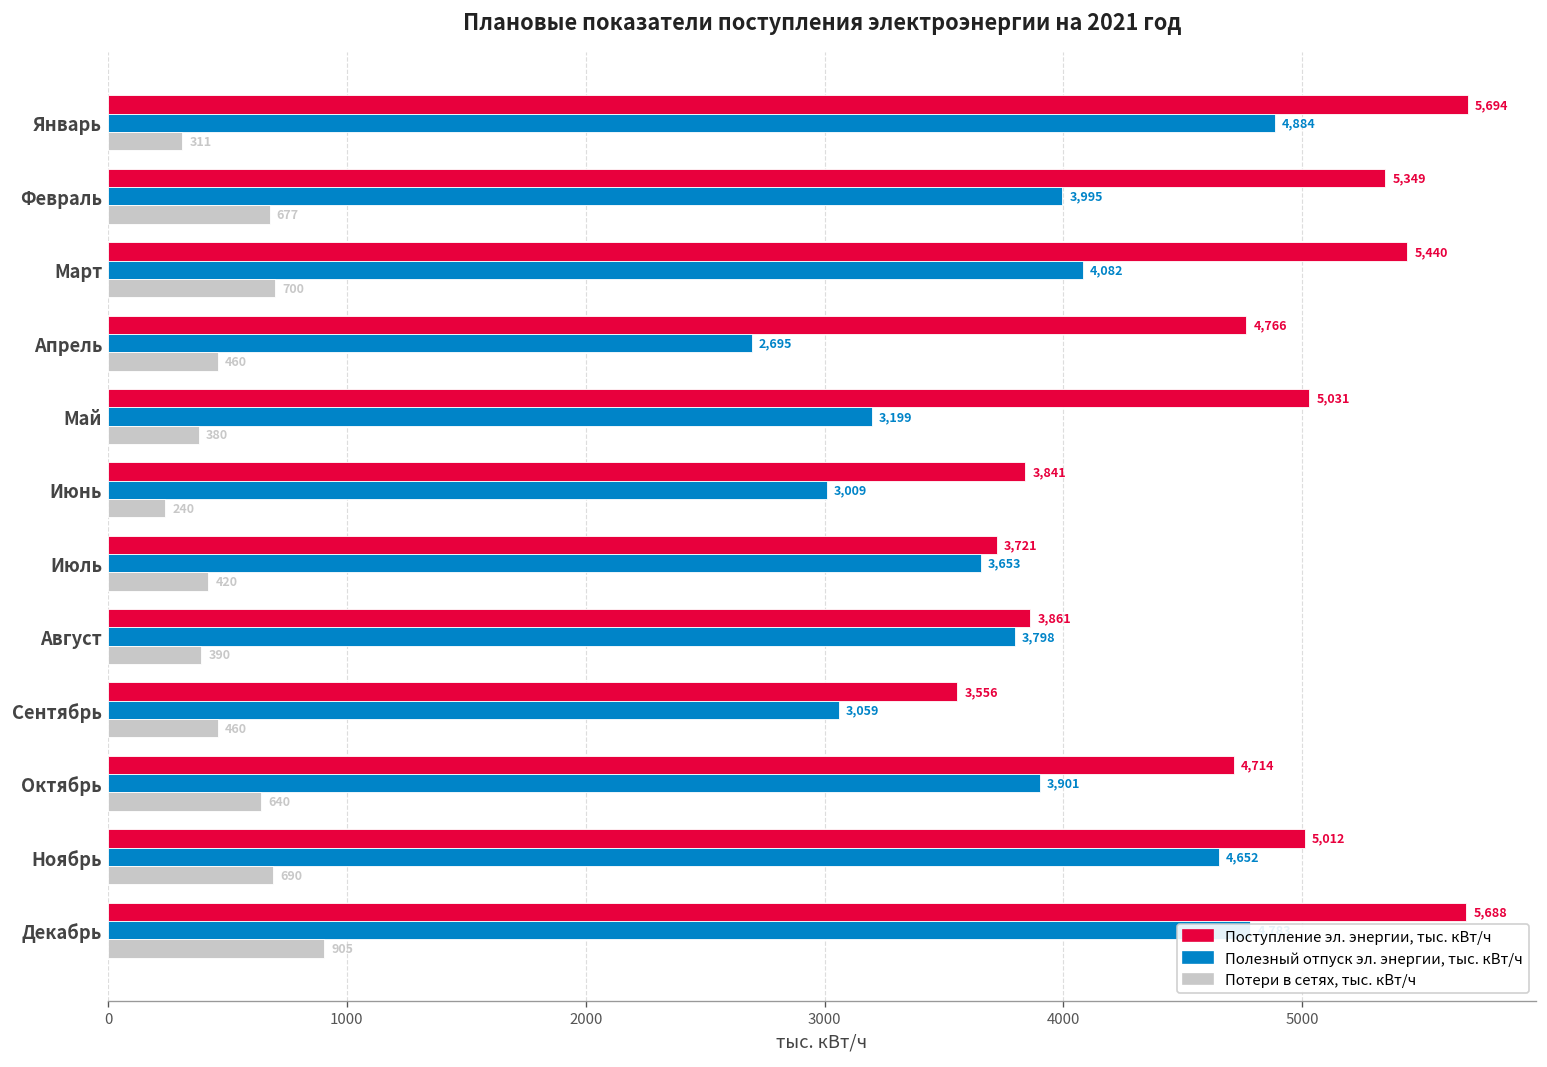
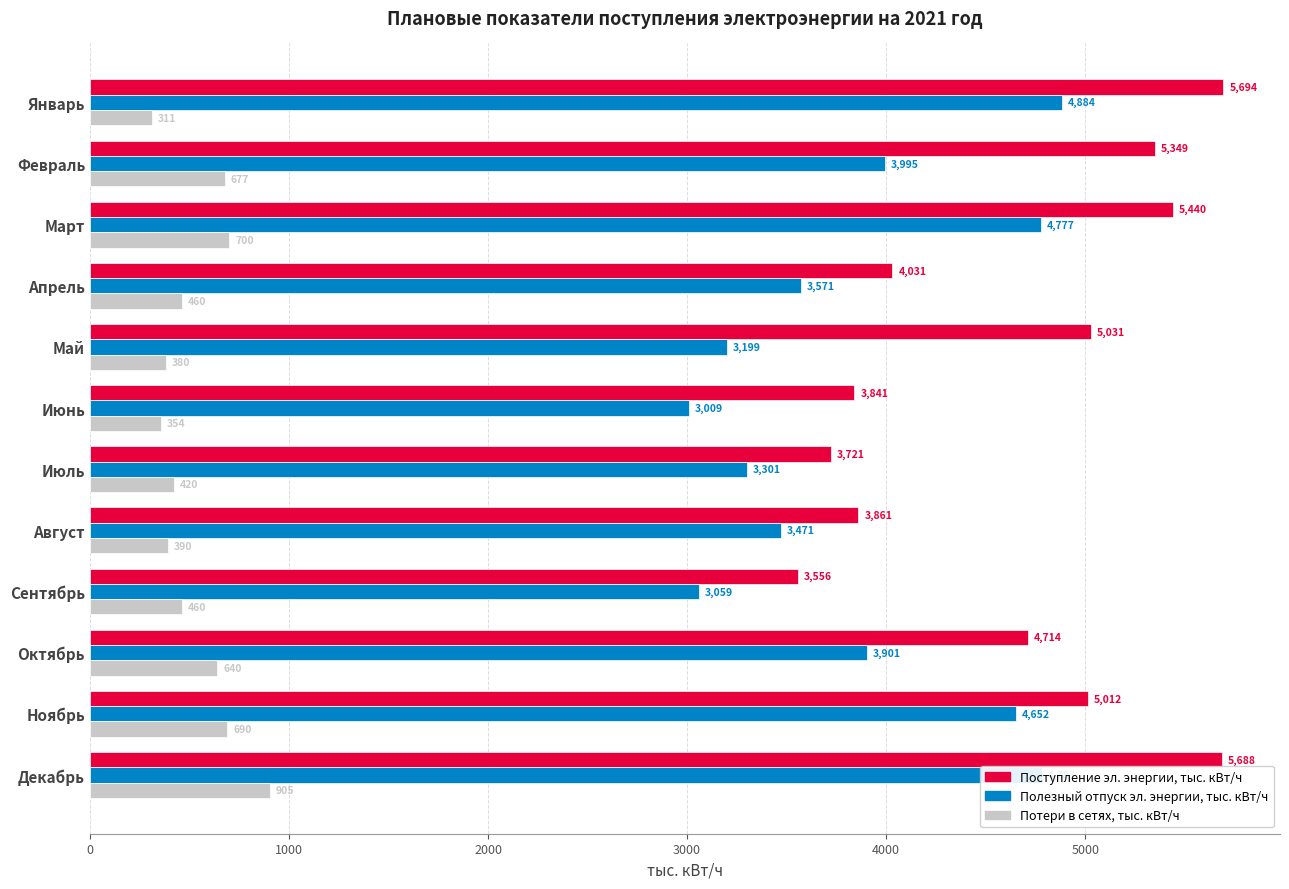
Полезный отпуск эл. энергии, тыс. кВт/ч, Март: 4,082 -> 4,777
Поступление эл. энергии, тыс. кВт/ч, Апрель: 4,766 -> 4,031
Полезный отпуск эл. энергии, тыс. кВт/ч, Апрель: 2,695 -> 3,571
Потери в сетях, тыс. кВт/ч, Июнь: 240 -> 354
Полезный отпуск эл. энергии, тыс. кВт/ч, Июль: 3,653 -> 3,301
Полезный отпуск эл. энергии, тыс. кВт/ч, Август: 3,798 -> 3,471
